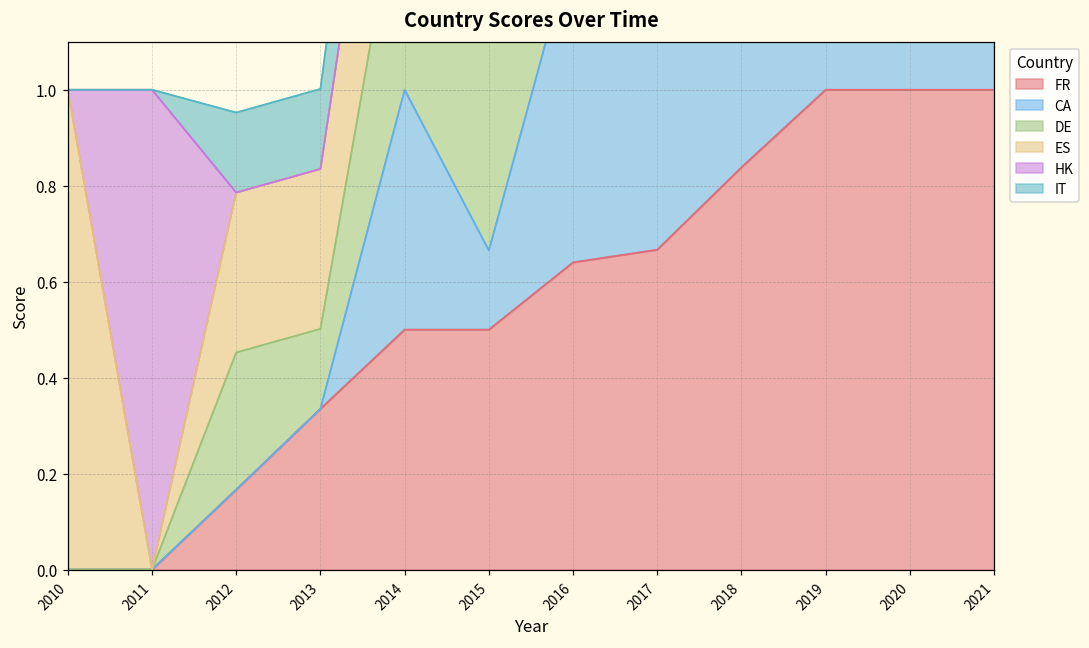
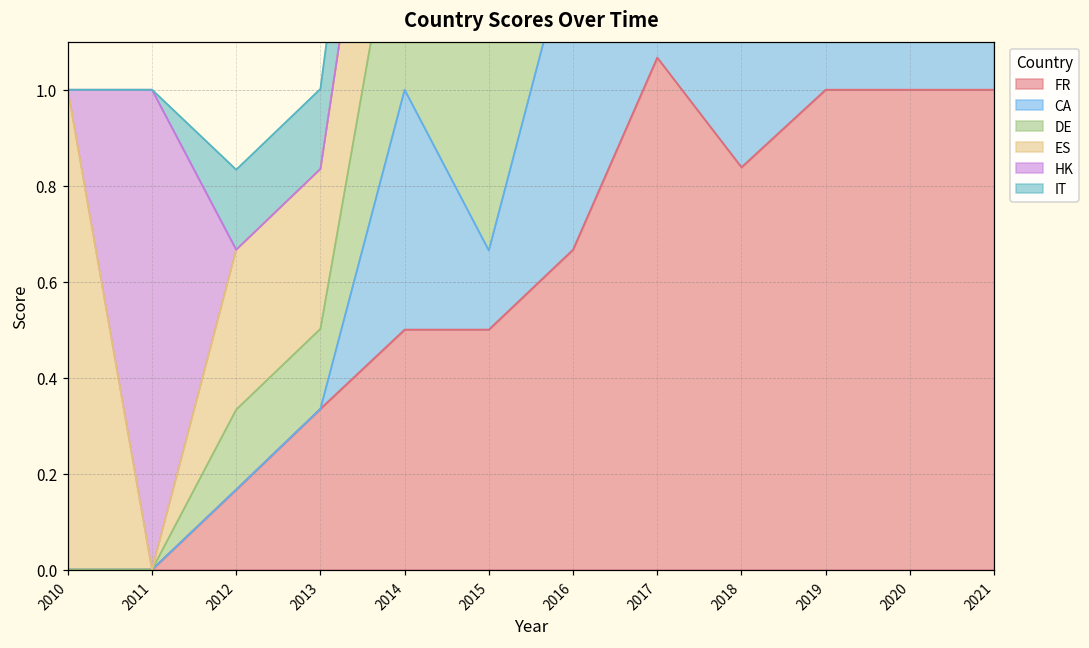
DE, 2012: 0.29 -> 0.17
FR, 2016: 0.64 -> 0.67
FR, 2017: 0.67 -> 1.07
